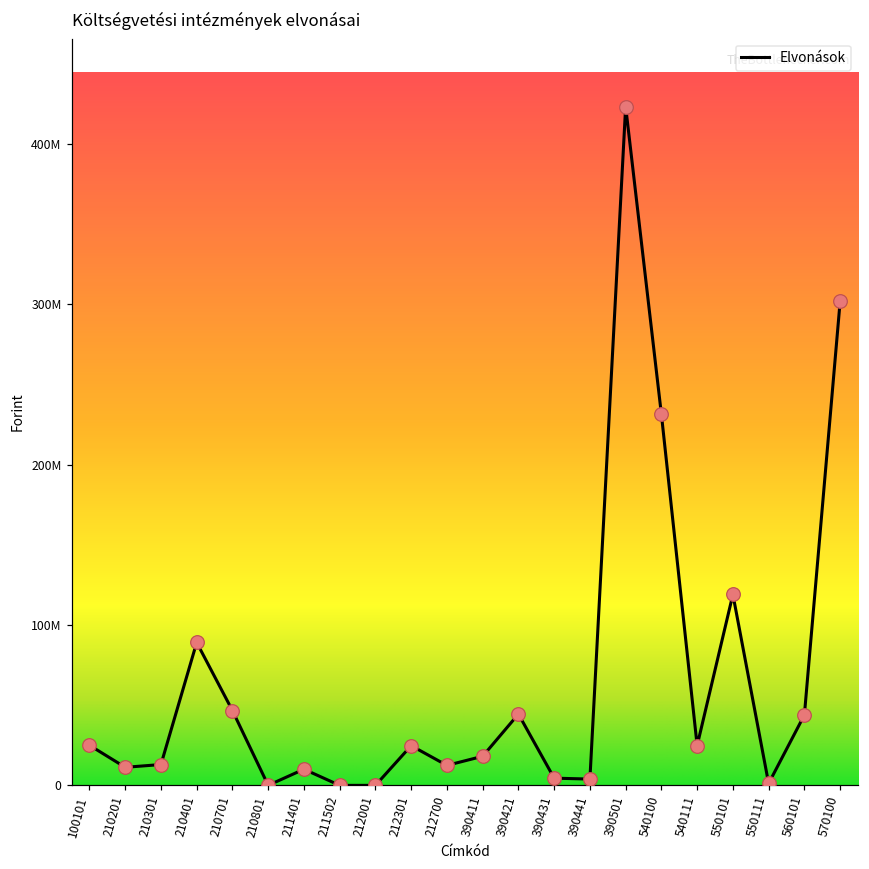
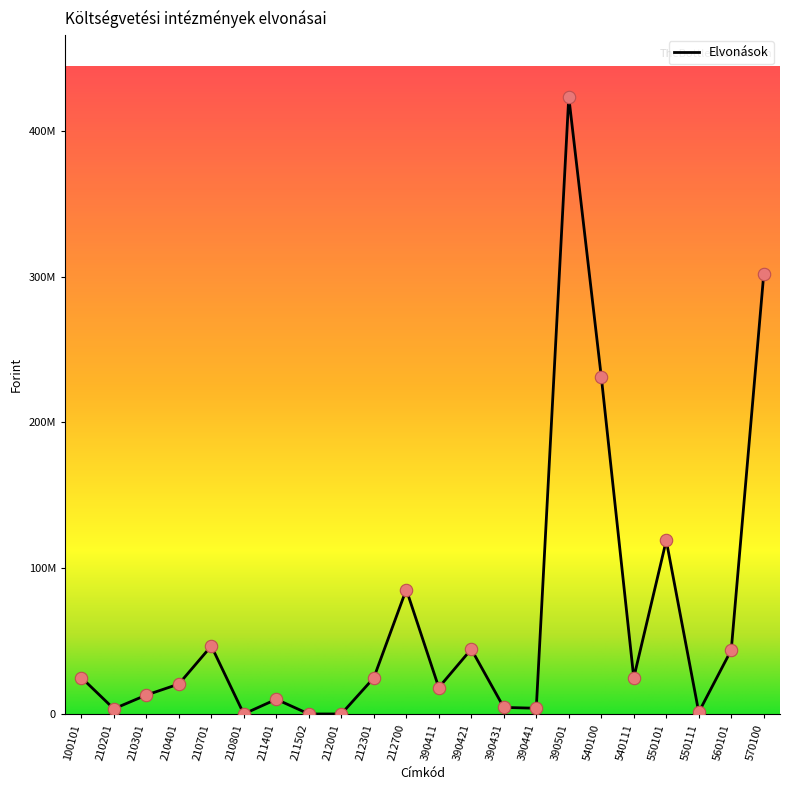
210201: 11000000 -> 4000000
210401: 89000000 -> 21000000
212700: 12000000 -> 85000000
